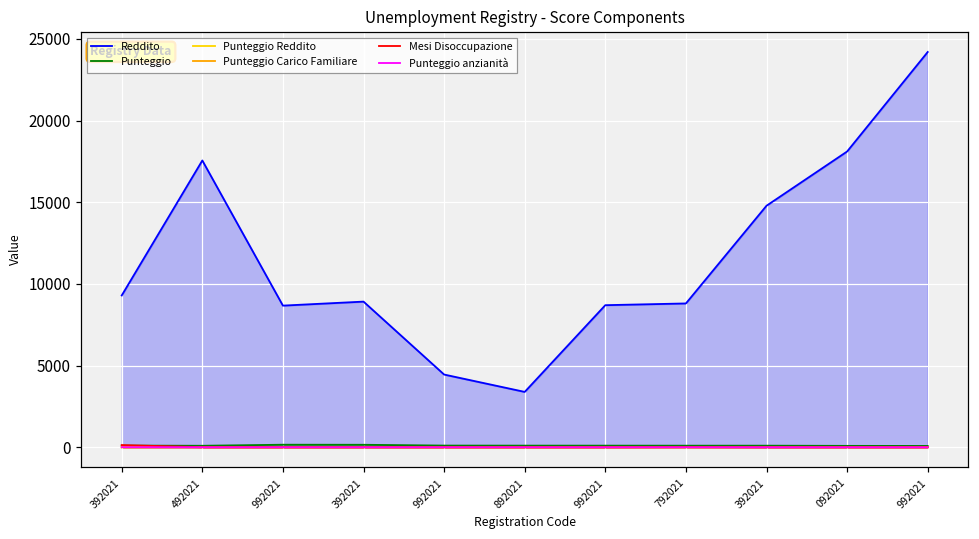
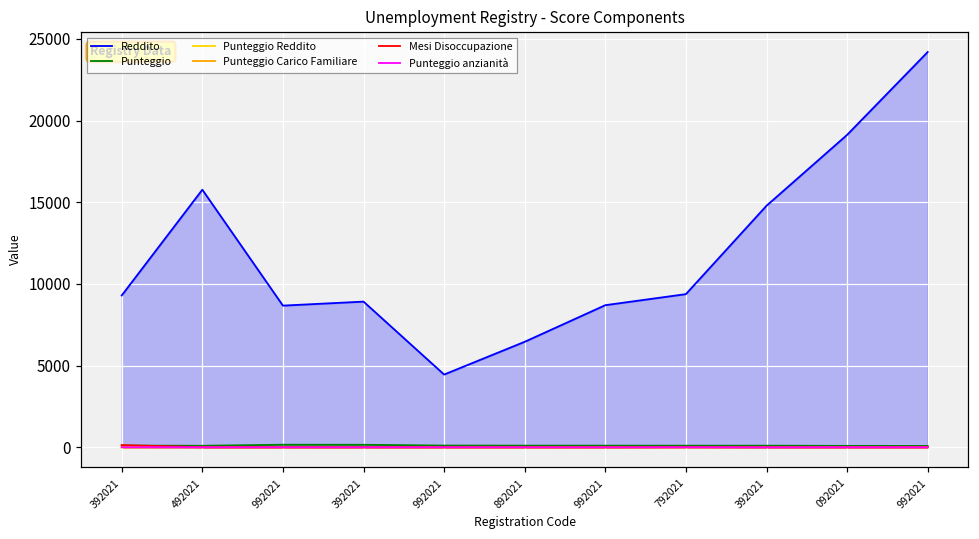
Reddito, 492021: 17600 -> 15800
Reddito, 892021: 3400 -> 6500
Reddito, 792021: 8800 -> 9400
Reddito, 092021: 18100 -> 19100
